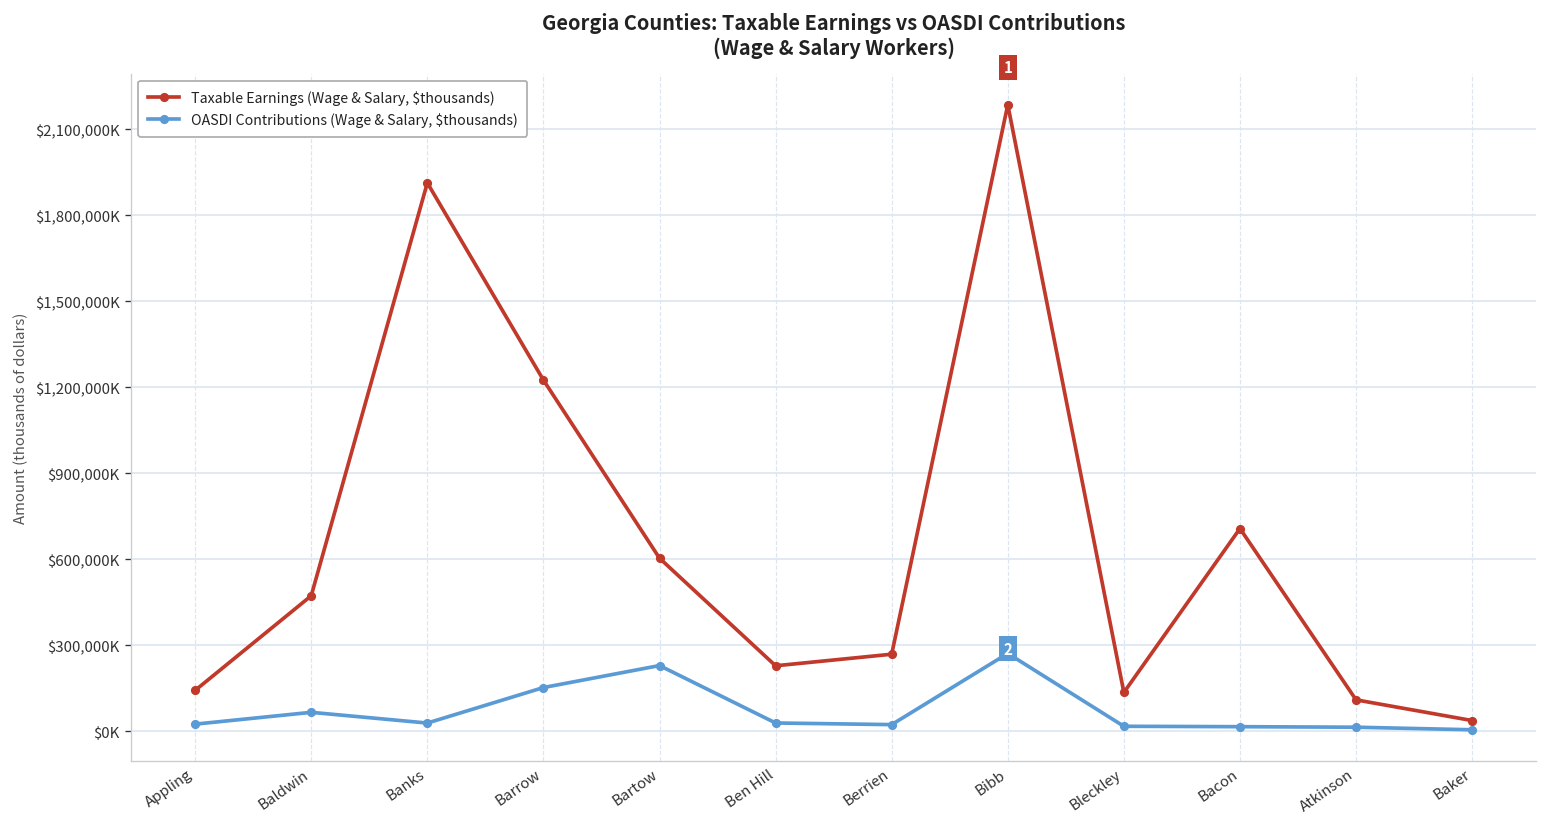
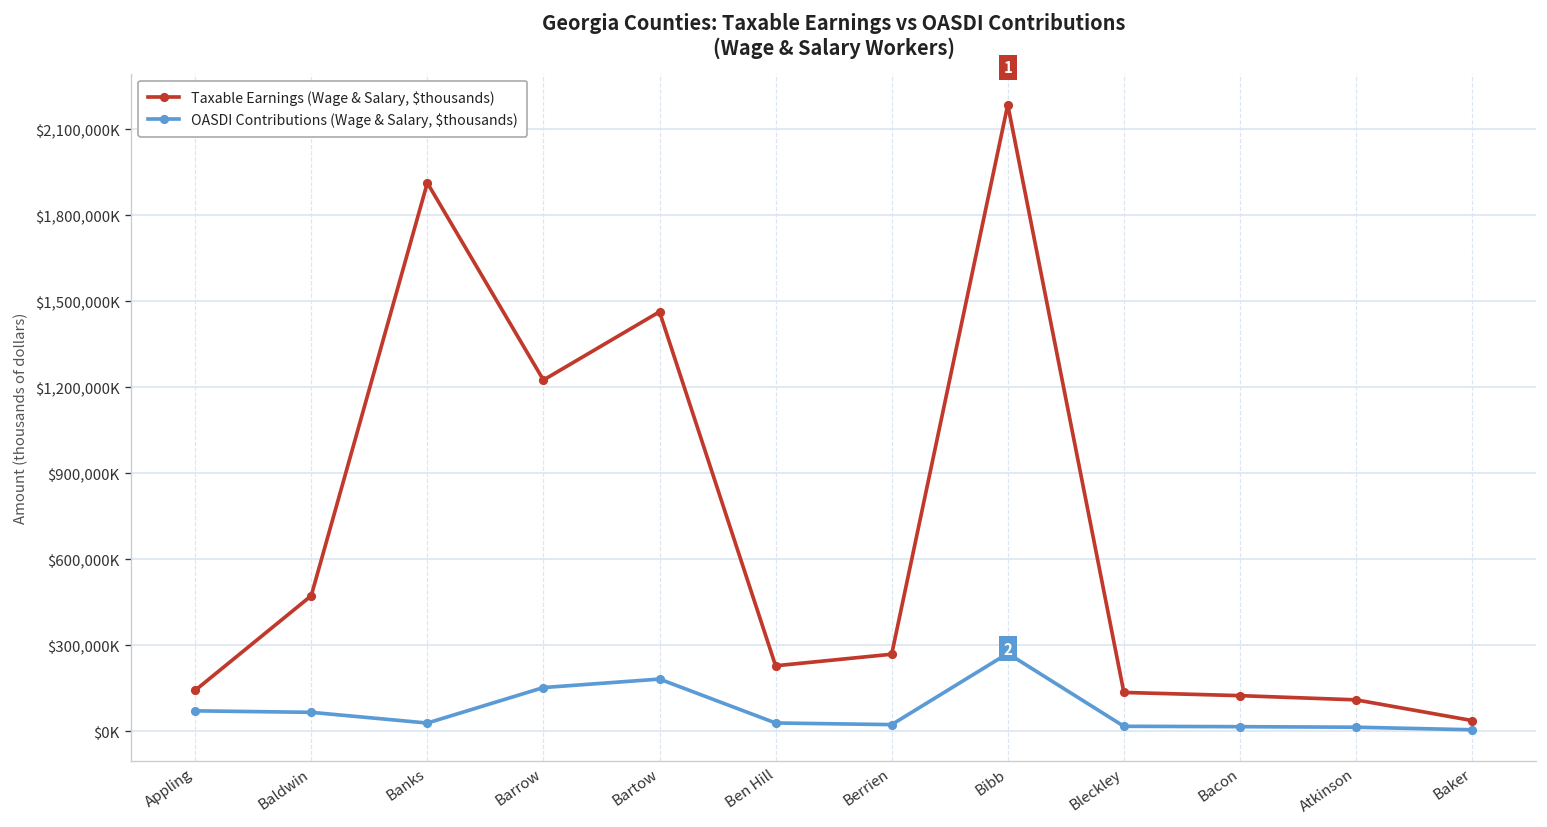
OASDI Contributions (Wage & Salary, $thousands), Appling: $20,000,000 -> $70,000,000
Taxable Earnings (Wage & Salary, $thousands), Bartow: $600,000,000 -> $1,460,000,000
OASDI Contributions (Wage & Salary, $thousands), Bartow: $230,000,000 -> $180,000,000
Taxable Earnings (Wage & Salary, $thousands), Bacon: $710,000,000 -> $120,000,000
